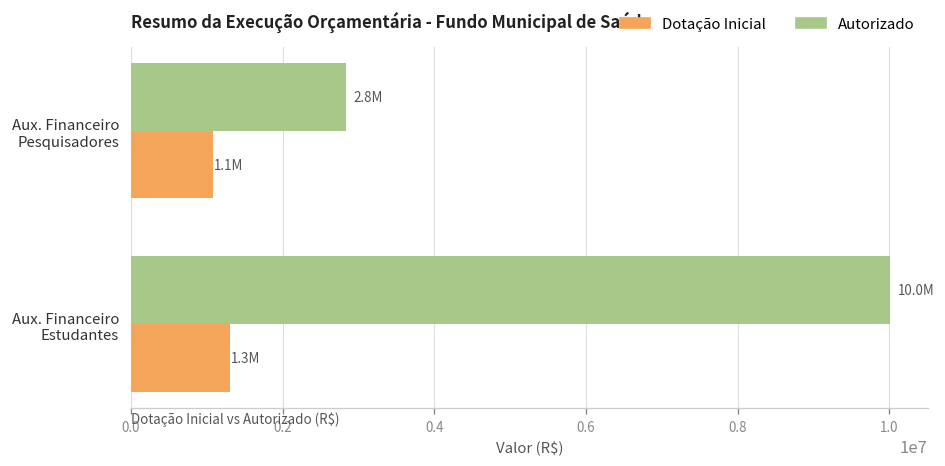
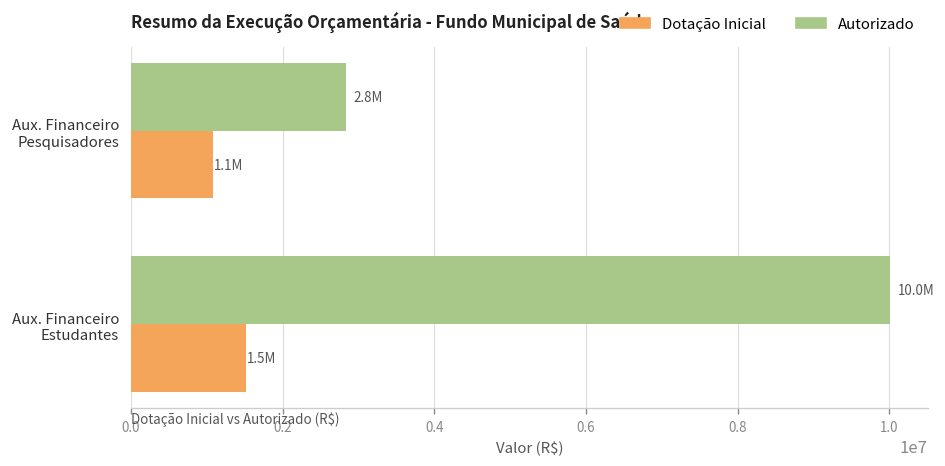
Dotação Inicial, Aux. Financeiro Estudantes: 1.3M -> 1.5M
